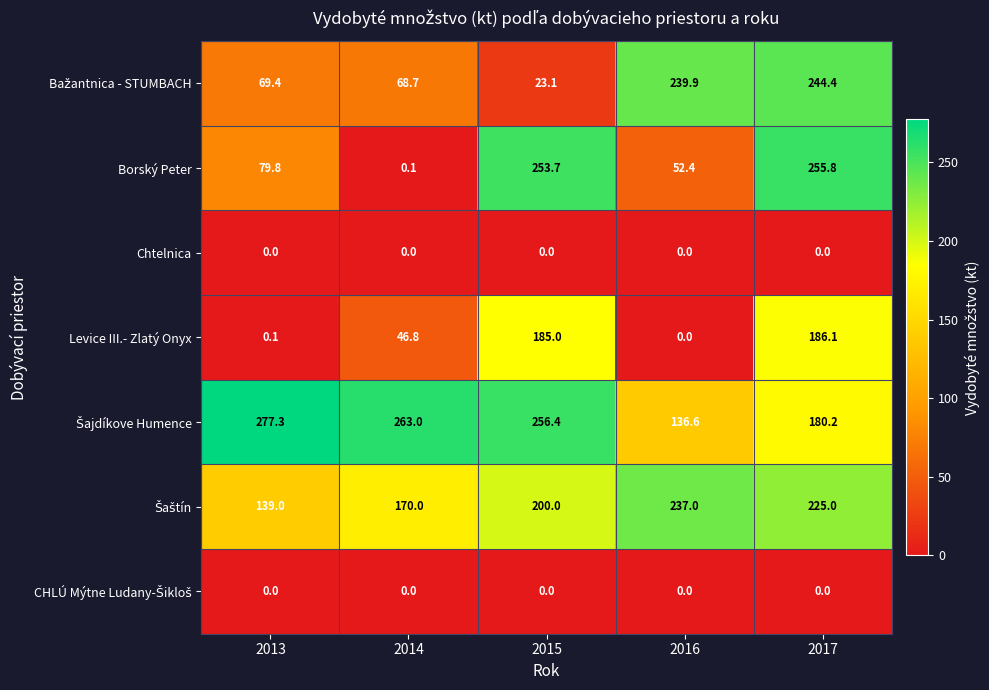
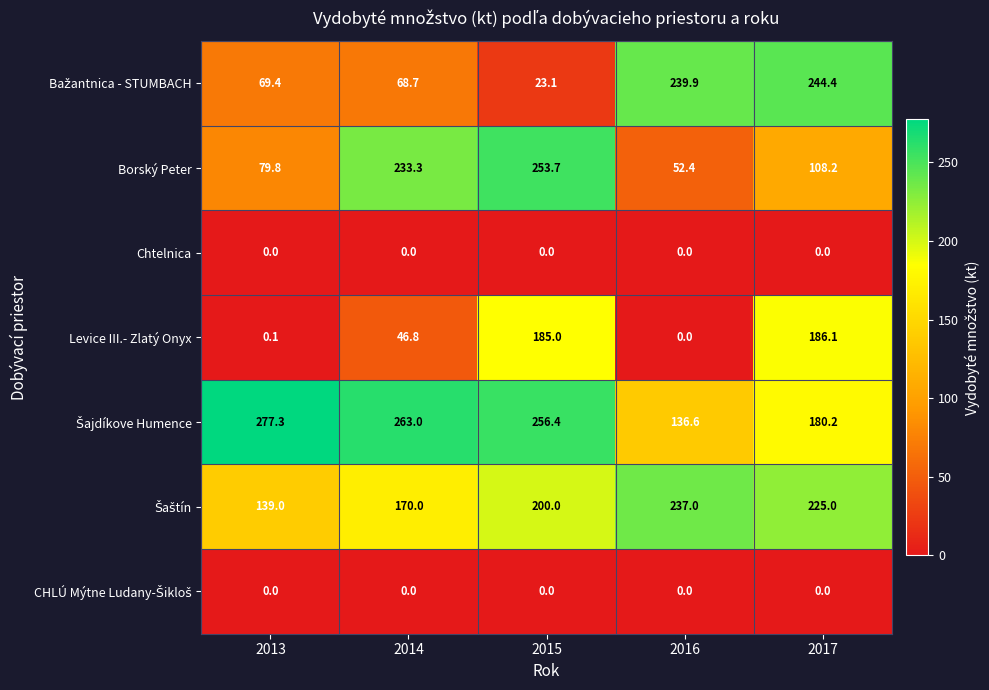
Borský Peter, 2014: 0.1 -> 233.3
Borský Peter, 2017: 255.8 -> 108.2
